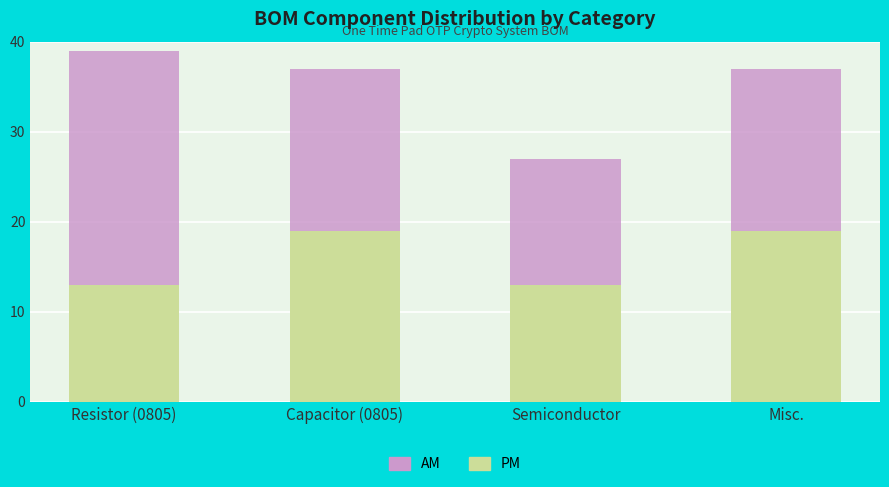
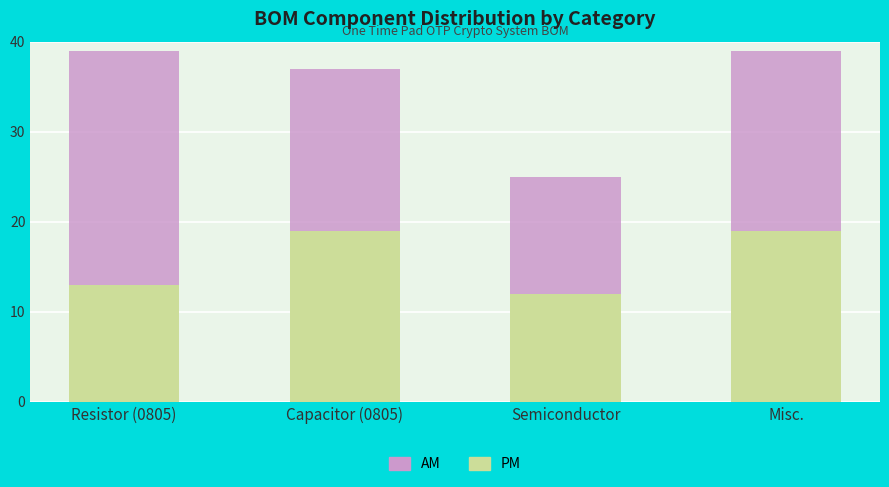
PM, Semiconductor: 13 -> 12
AM, Semiconductor: 14 -> 13
AM, Misc.: 18 -> 20
